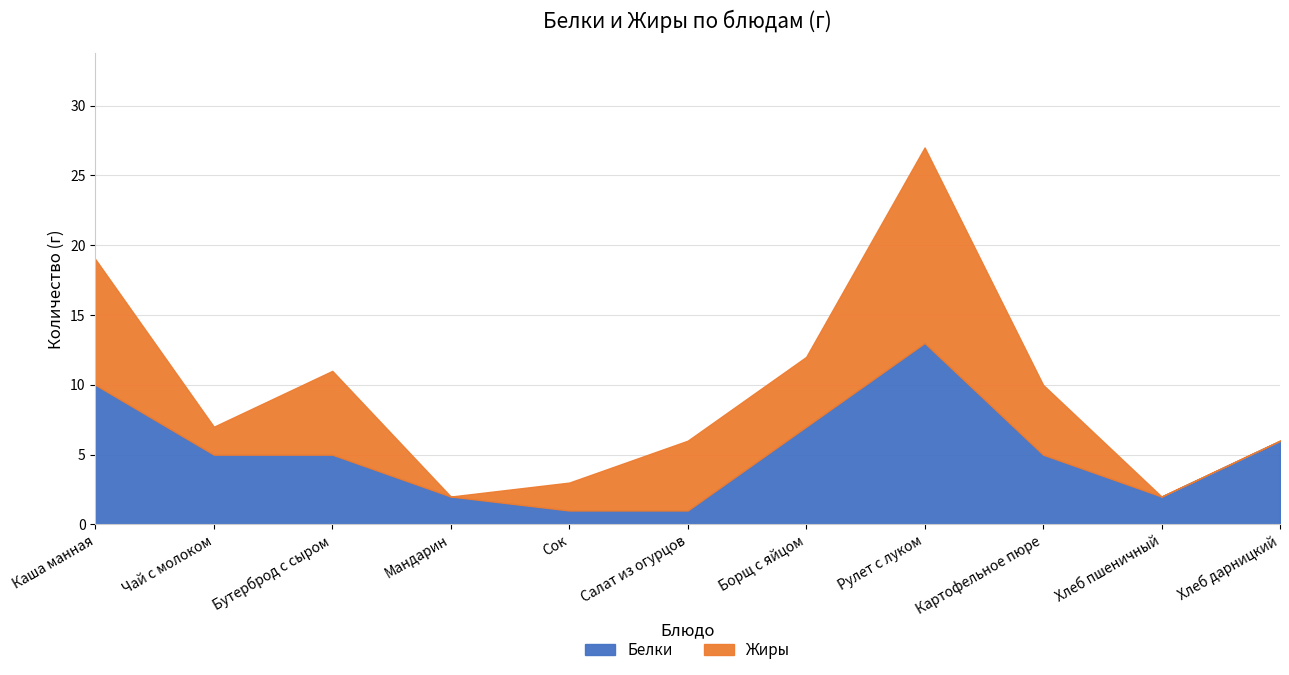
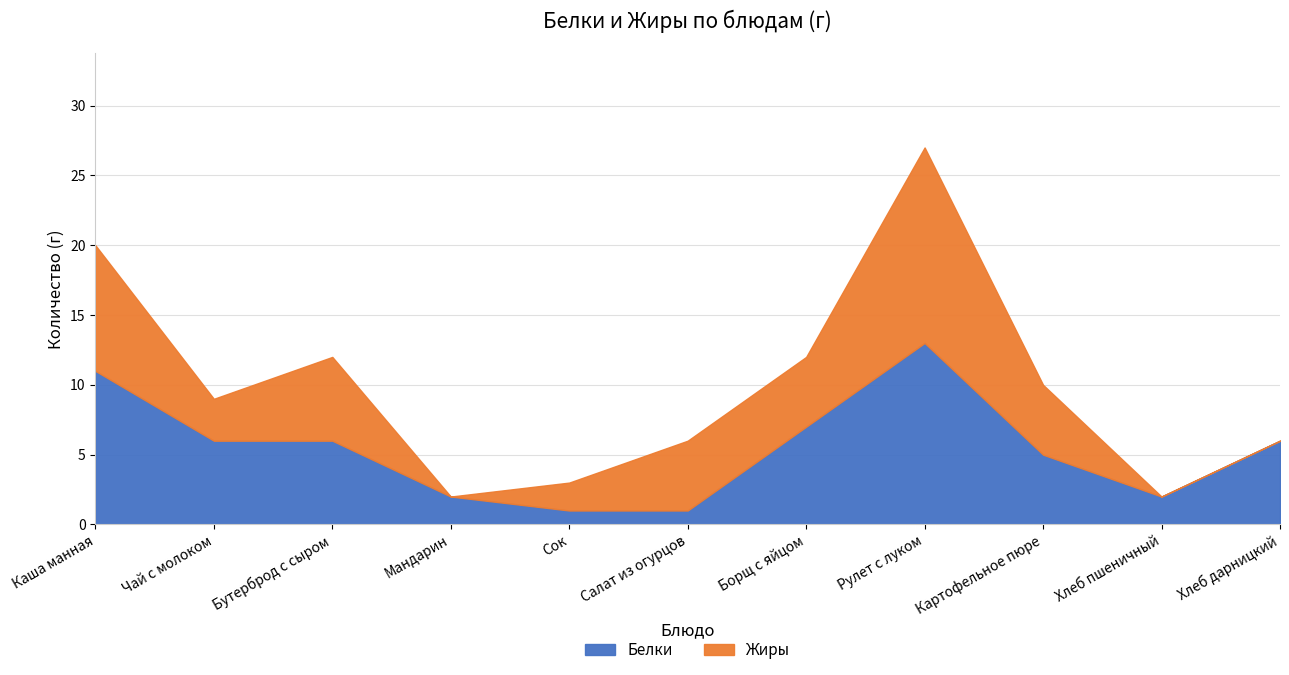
Белки, Каша манная: 10 -> 11
Белки, Чай с молоком: 5 -> 6
Жиры, Чай с молоком: 2 -> 3
Белки, Бутерброд с сыром: 5 -> 6
